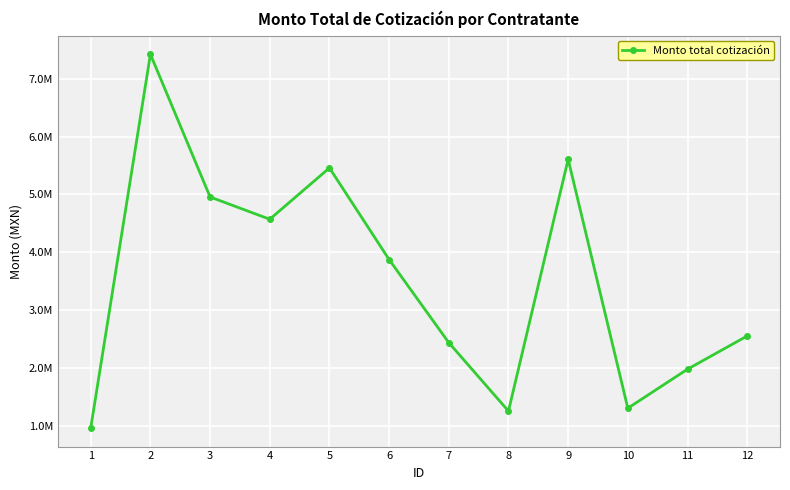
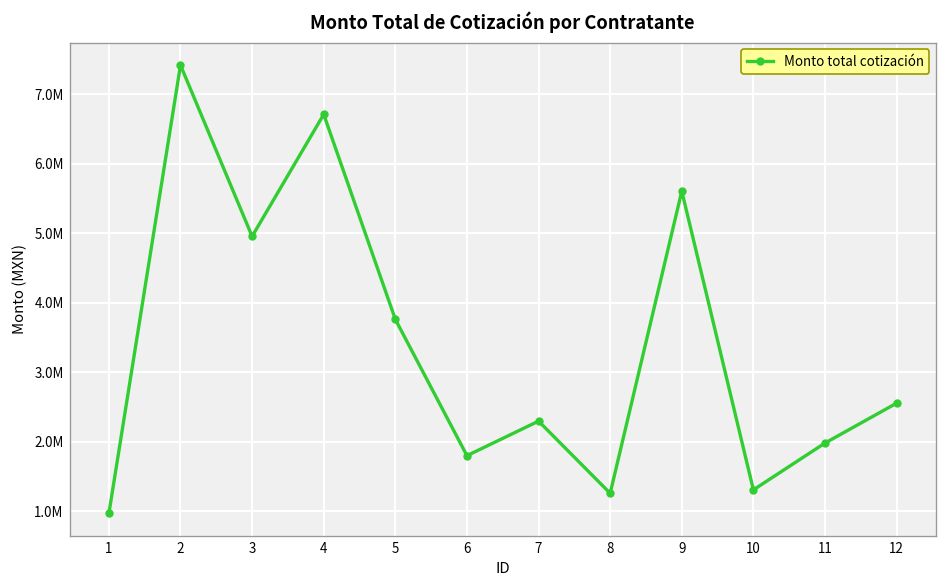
4: 4600000 -> 6700000
5: 5500000 -> 3800000
6: 3900000 -> 1800000
7: 2400000 -> 2300000
